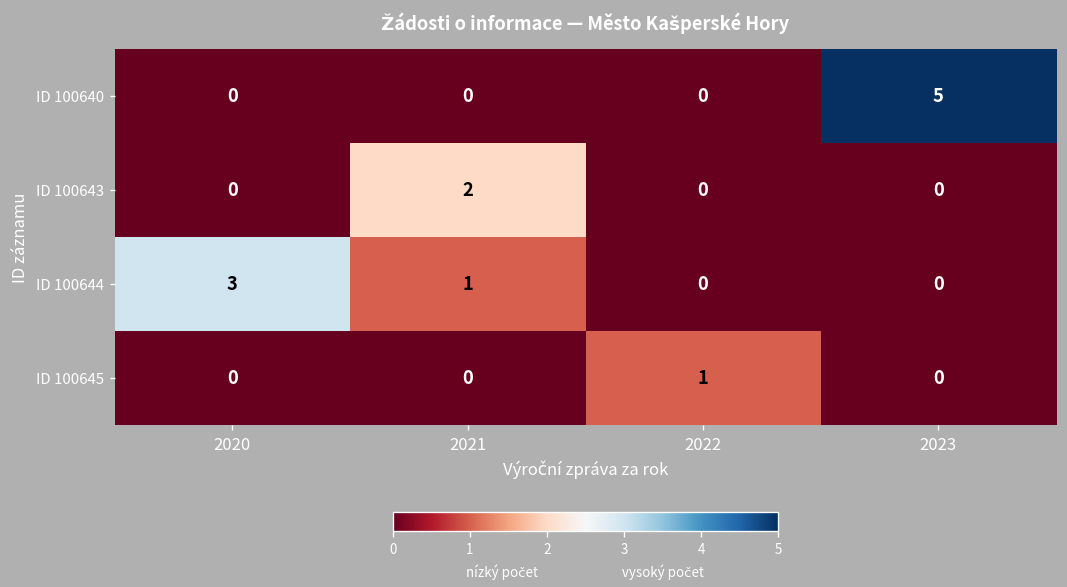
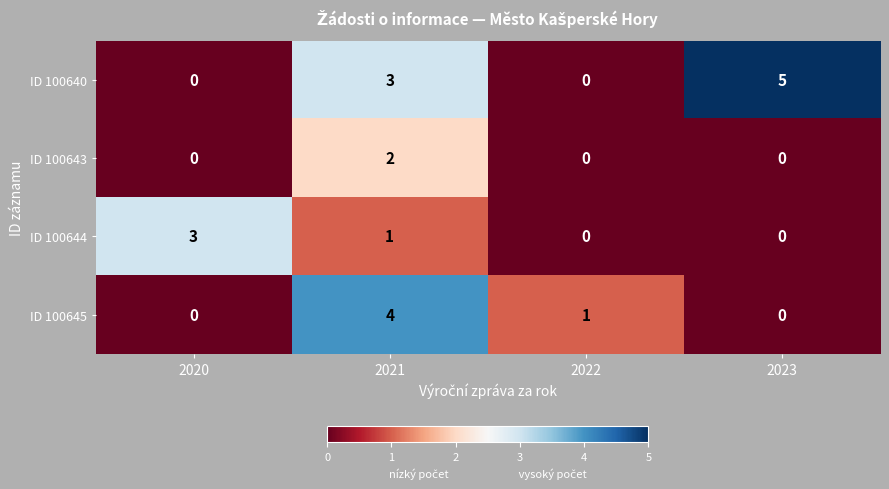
ID 100640, 2021: 0 -> 3
ID 100645, 2021: 0 -> 4
